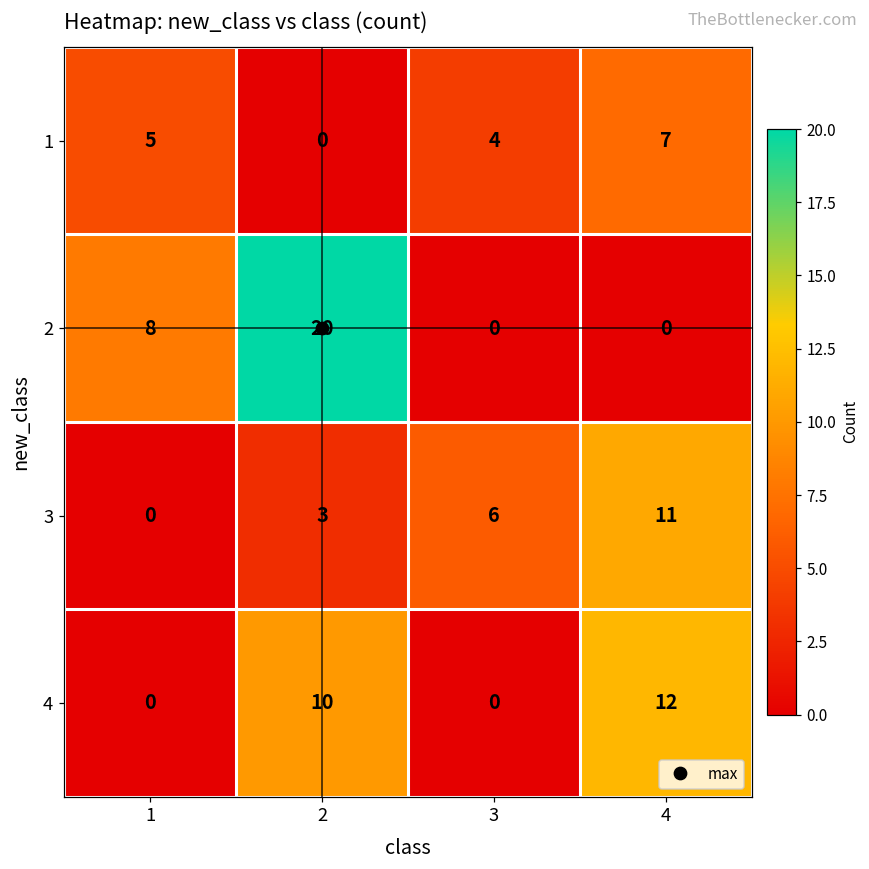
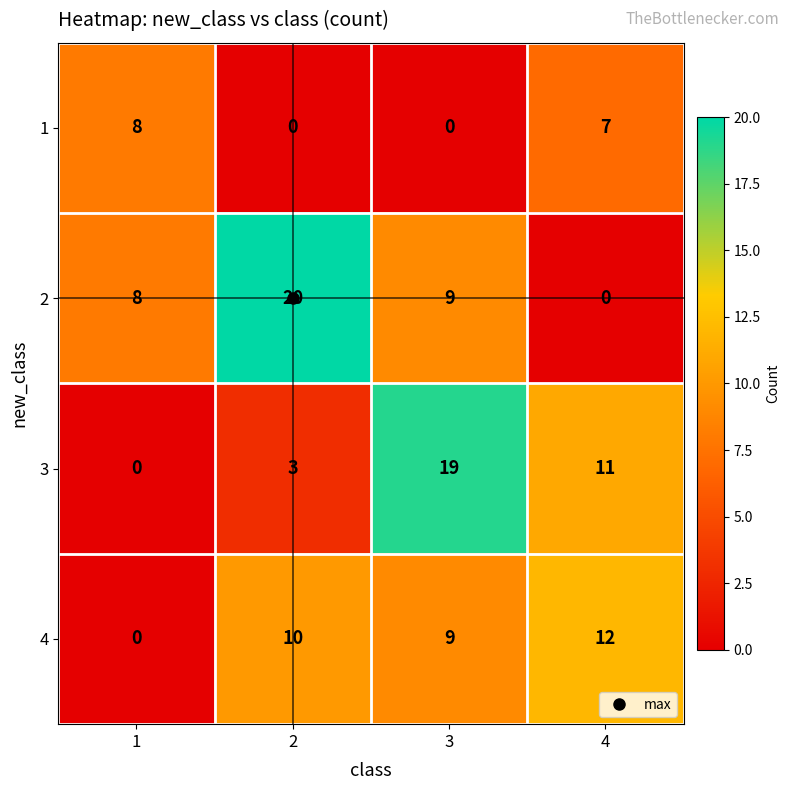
1, 1: 5 -> 8
1, 3: 4 -> 0
2, 3: 0 -> 9
3, 3: 6 -> 19
4, 3: 0 -> 9
